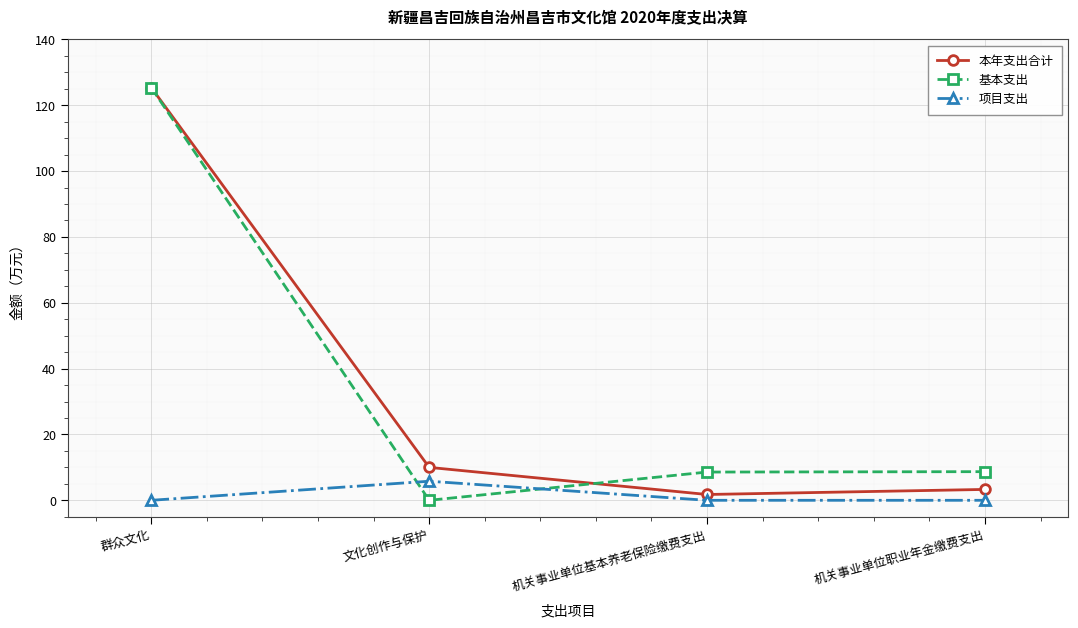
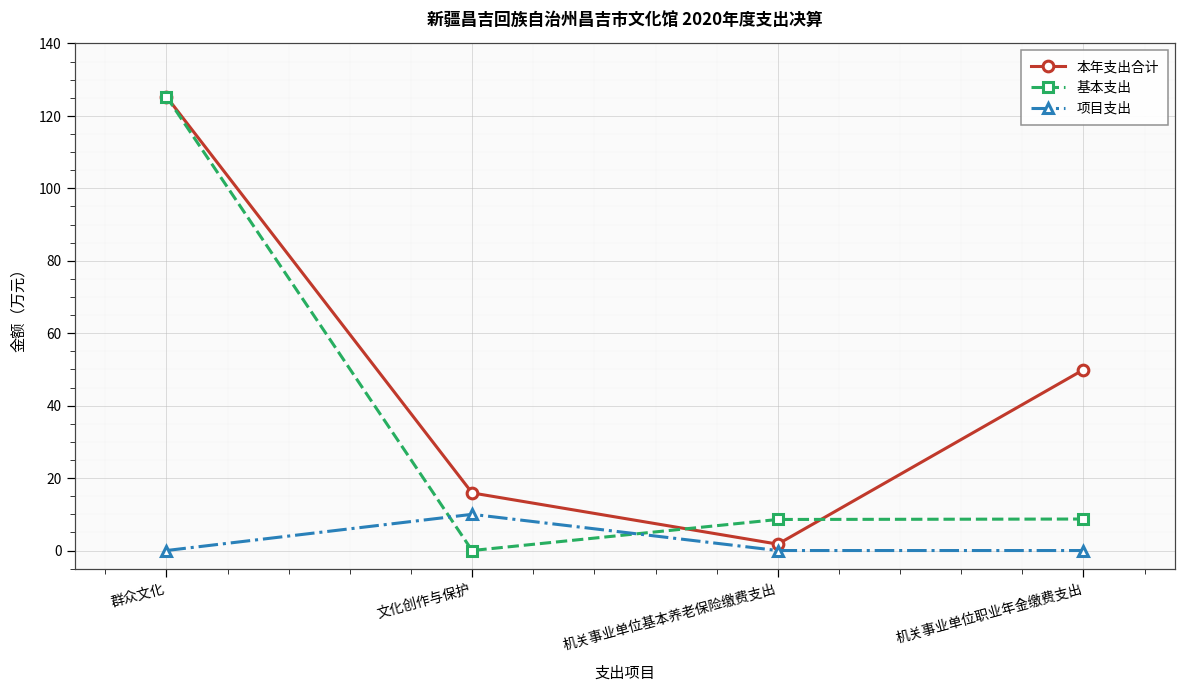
本年支出合计, 文化创作与保护: 10 -> 16
项目支出, 文化创作与保护: 6 -> 10
本年支出合计, 机关事业单位职业年金缴费支出: 3 -> 50
